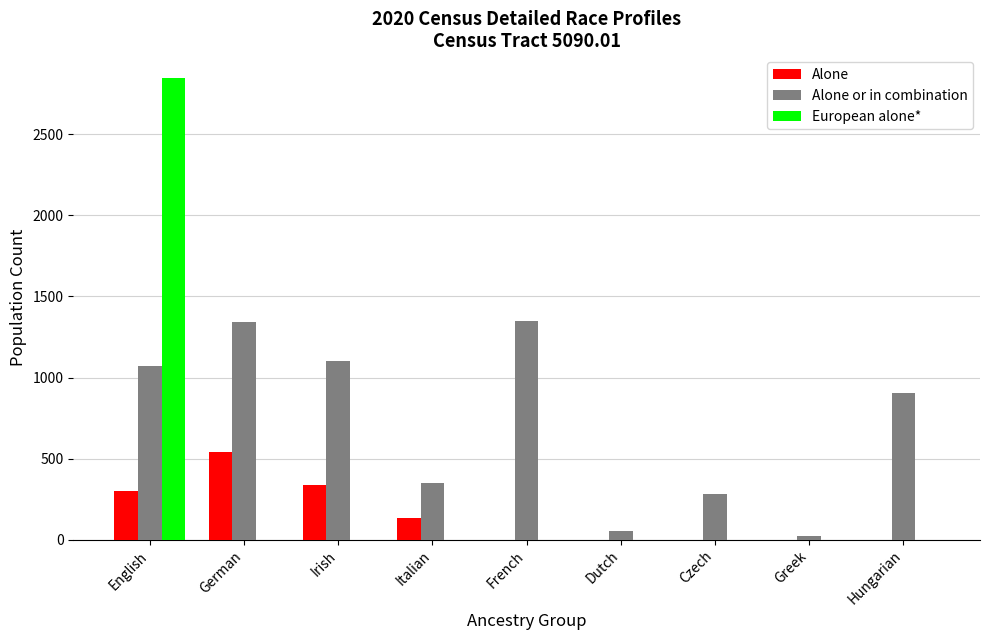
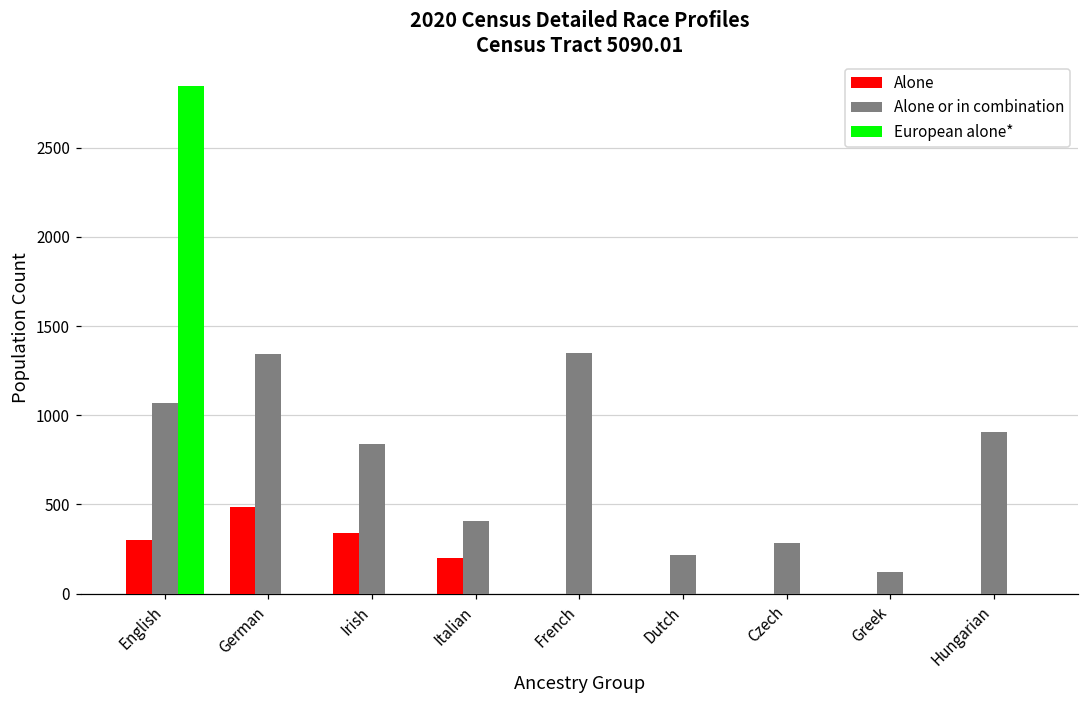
Alone, German: 540 -> 480
Alone or in combination, Irish: 1100 -> 840
Alone, Italian: 140 -> 200
Alone or in combination, Italian: 350 -> 410
Alone or in combination, Dutch: 50 -> 220
Alone or in combination, Greek: 20 -> 120
